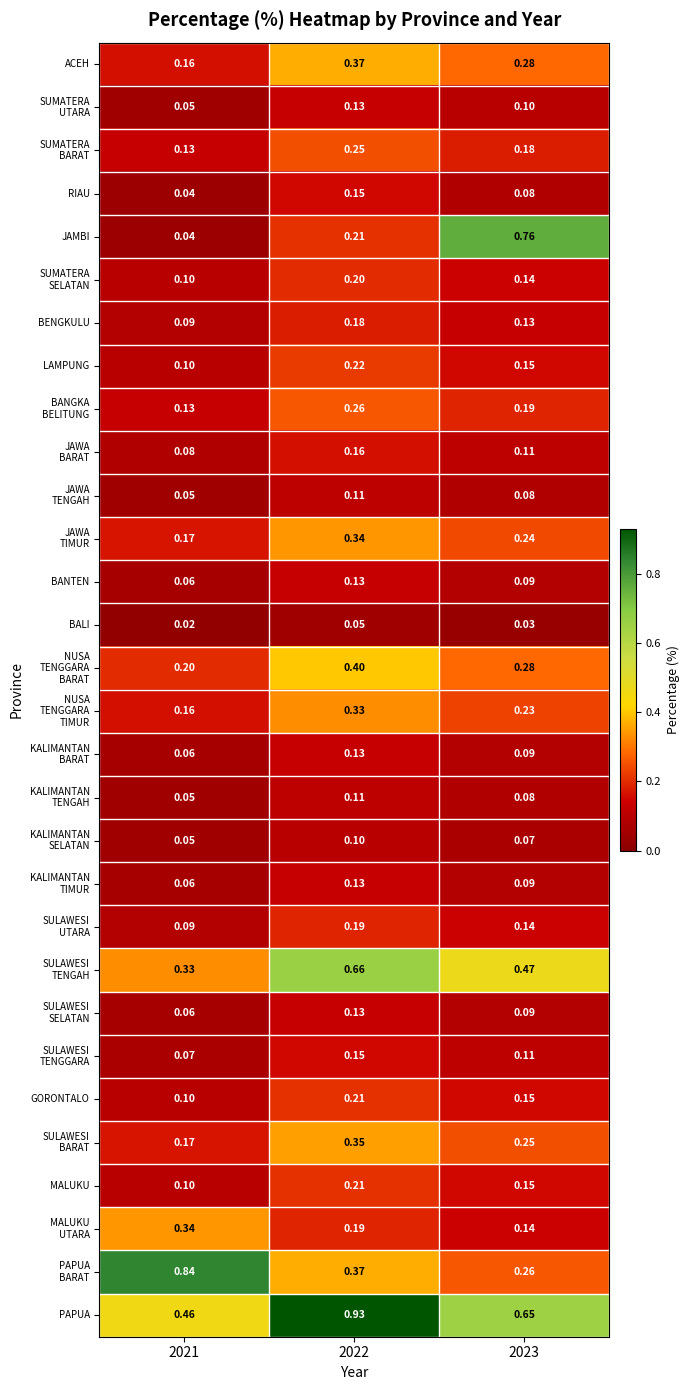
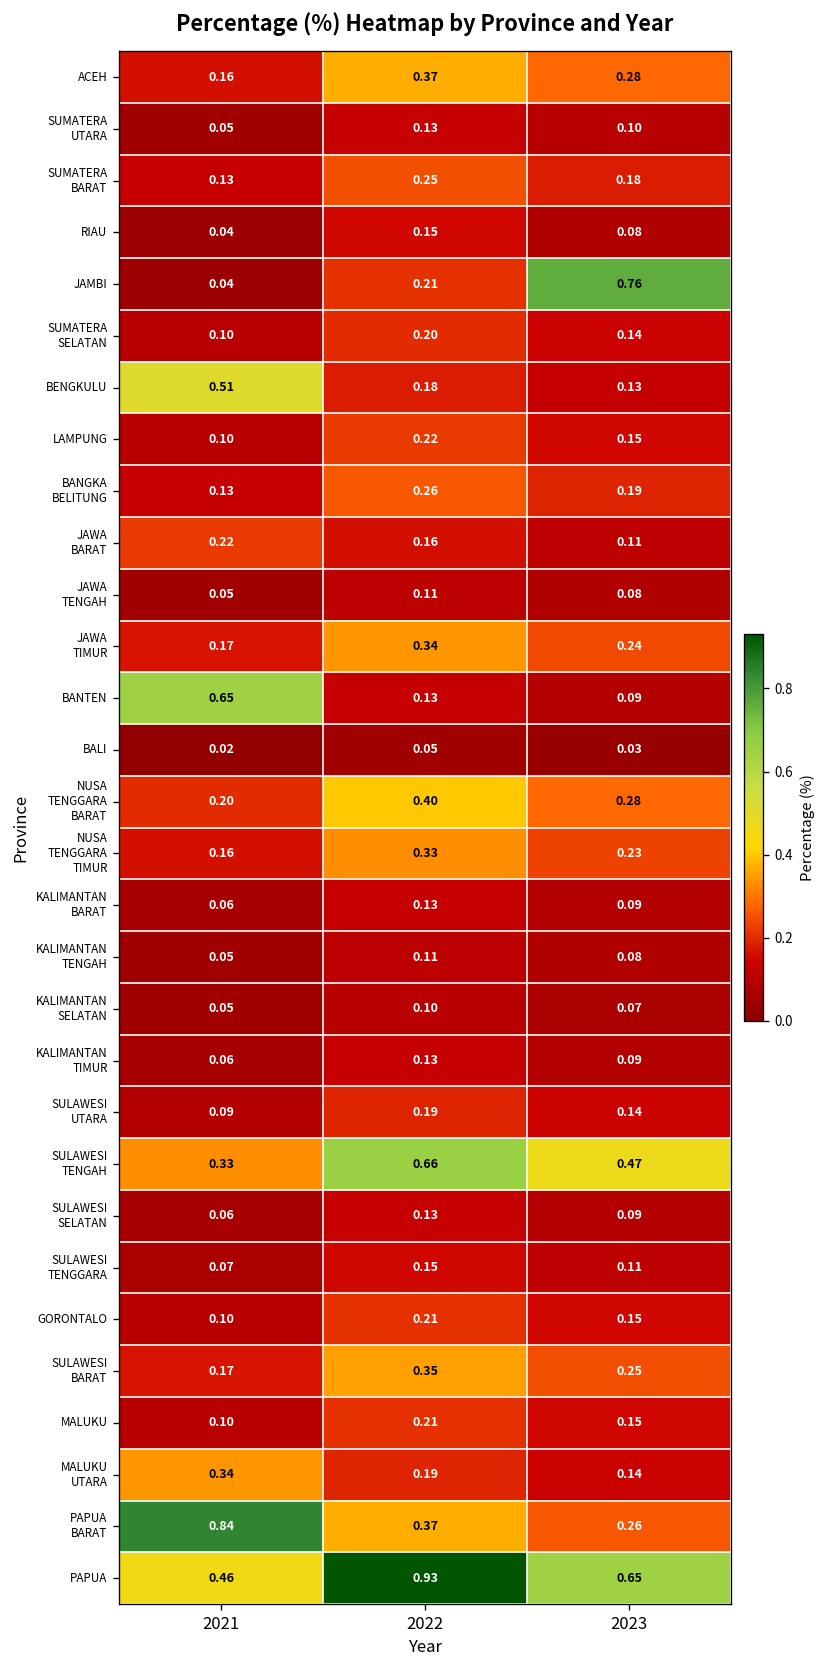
BENGKULU, 2021: 0.09 -> 0.51
JAWA BARAT, 2021: 0.08 -> 0.22
BANTEN, 2021: 0.06 -> 0.65
